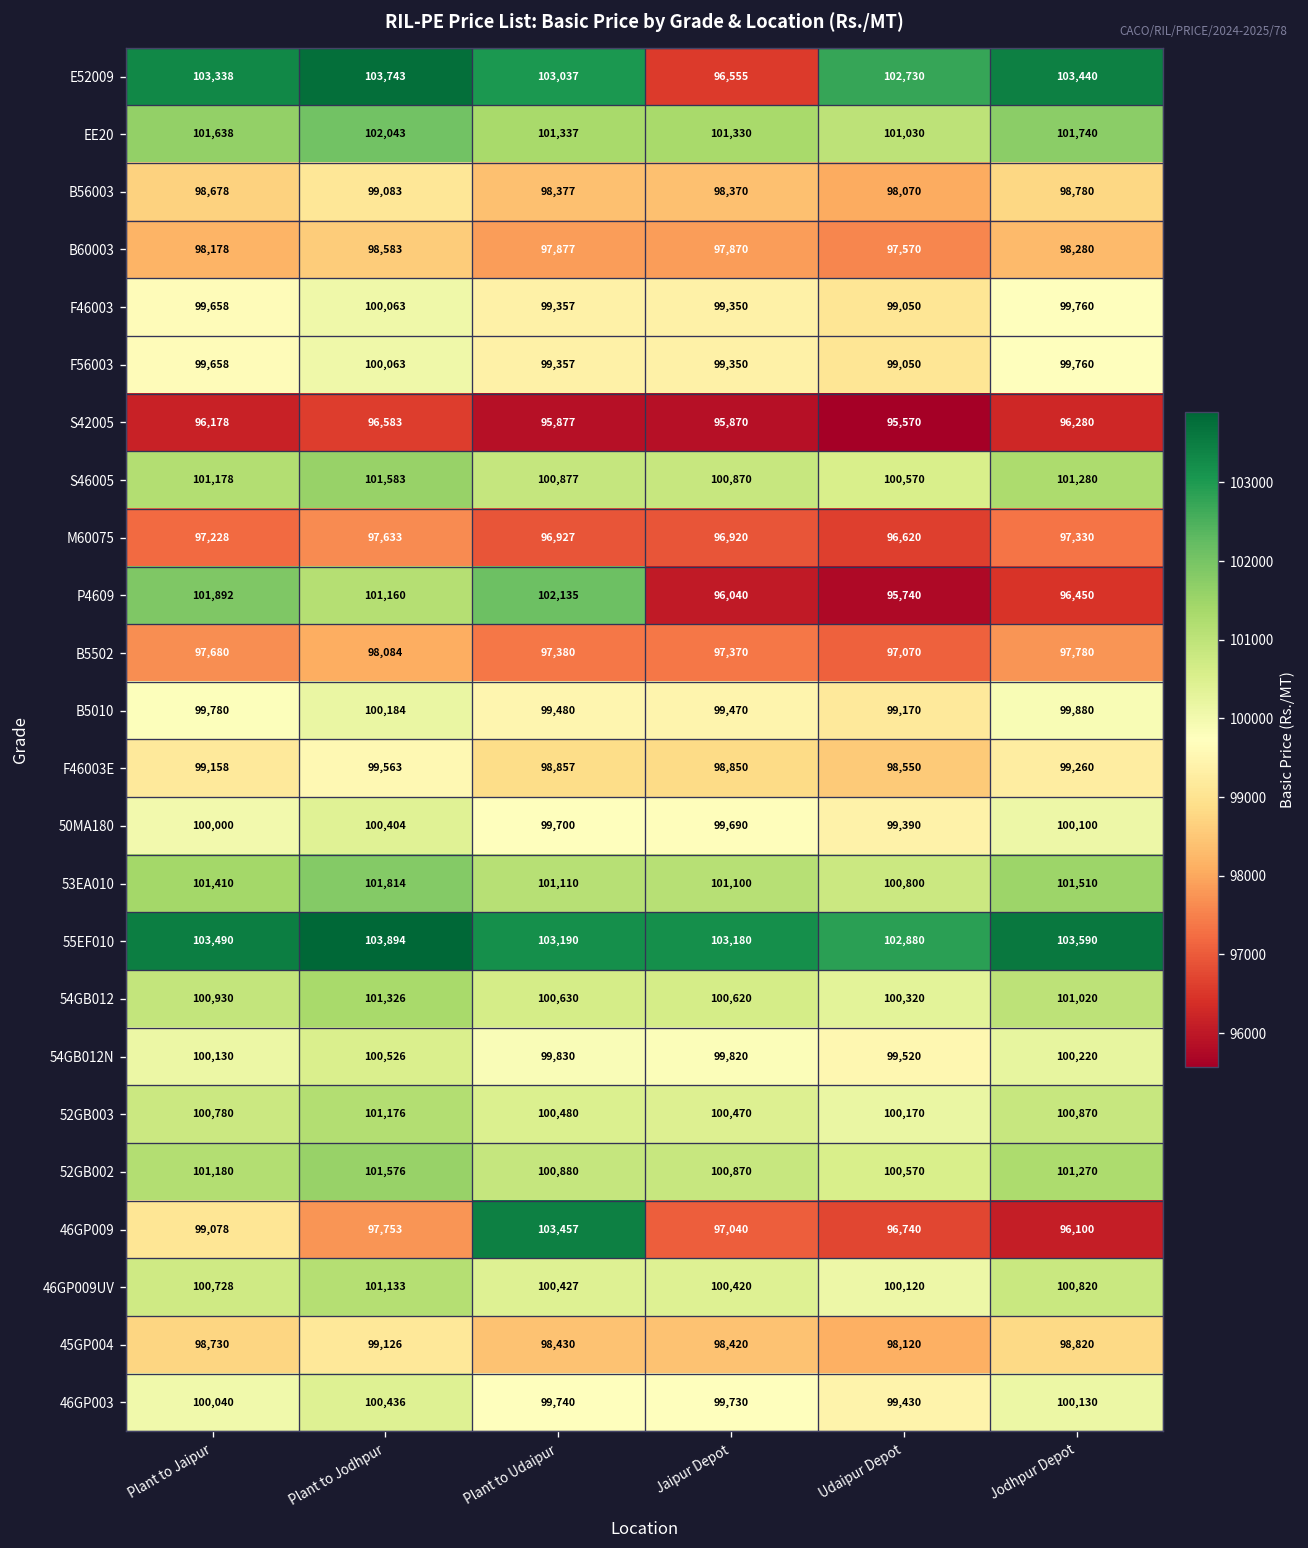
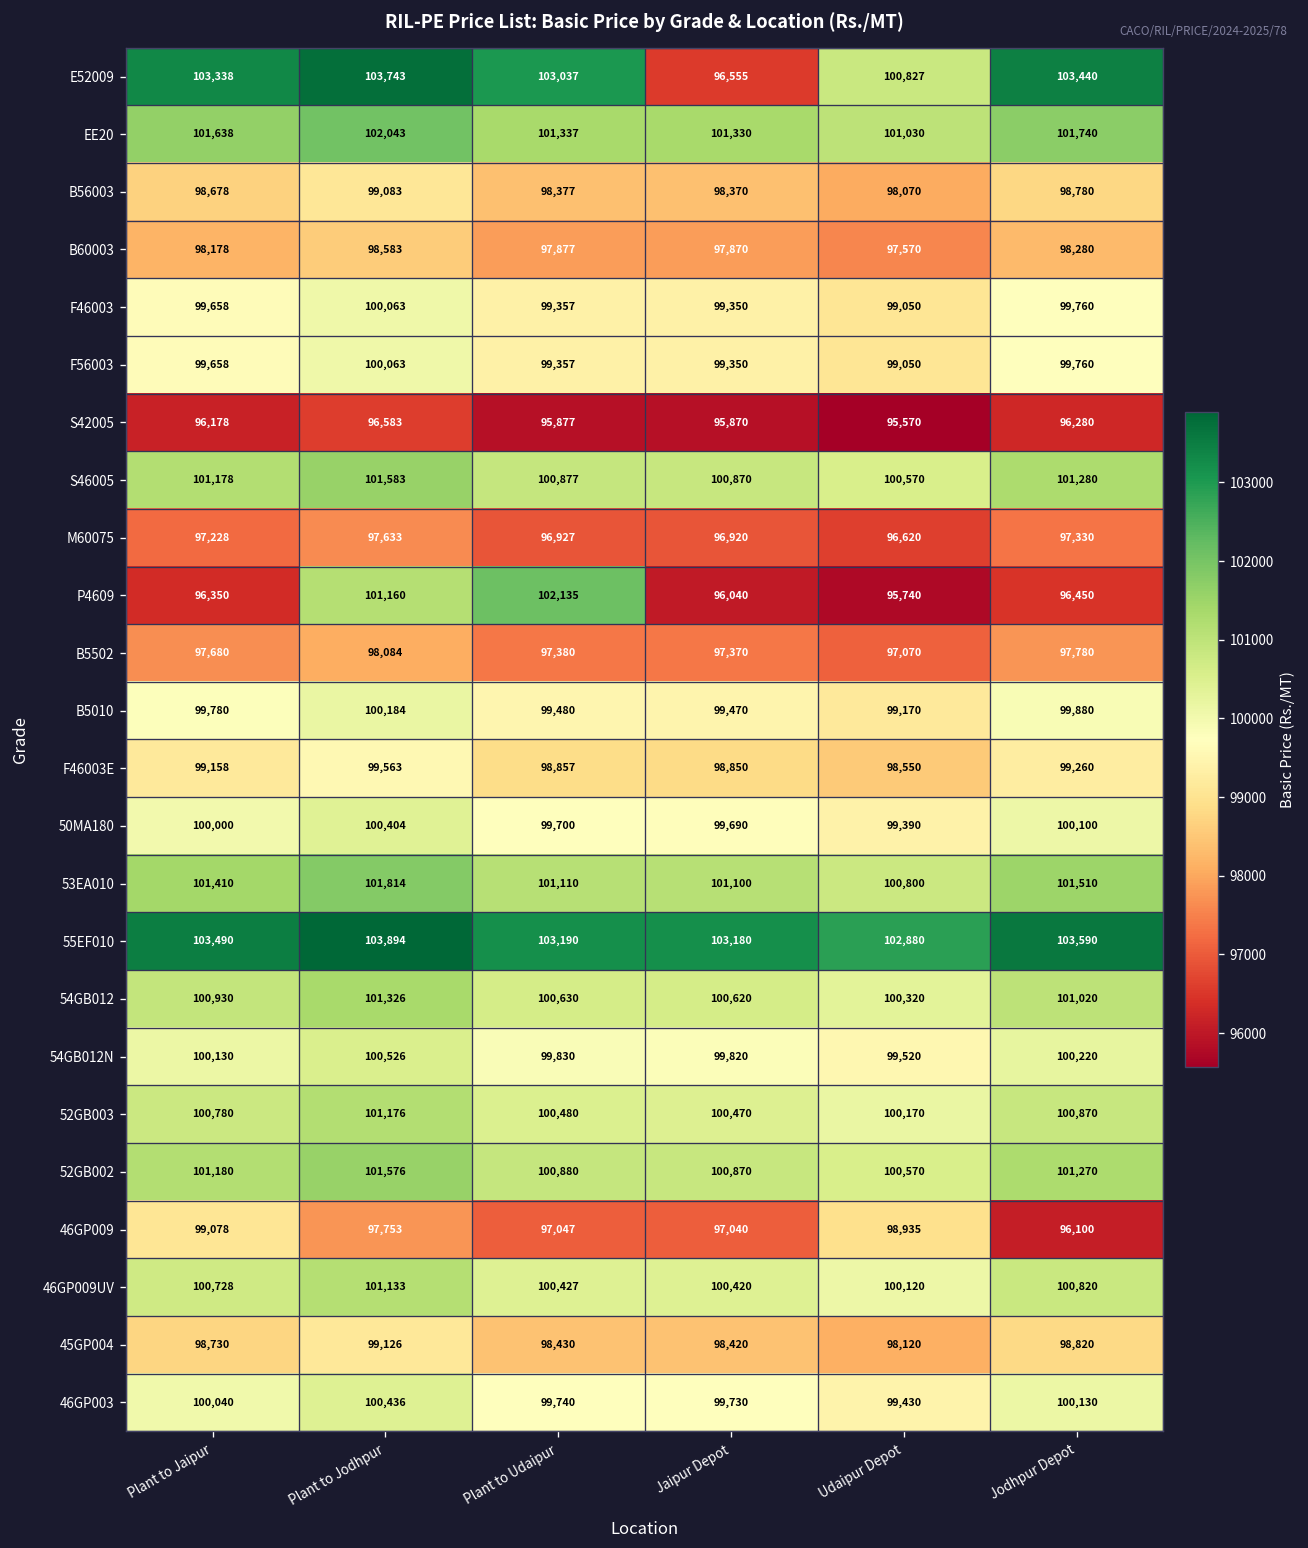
E52009, Udaipur Depot: 102,730 -> 100,827
P4609, Plant to Jaipur: 101,892 -> 96,350
46GP009, Plant to Udaipur: 103,457 -> 97,047
46GP009, Udaipur Depot: 96,740 -> 98,935
